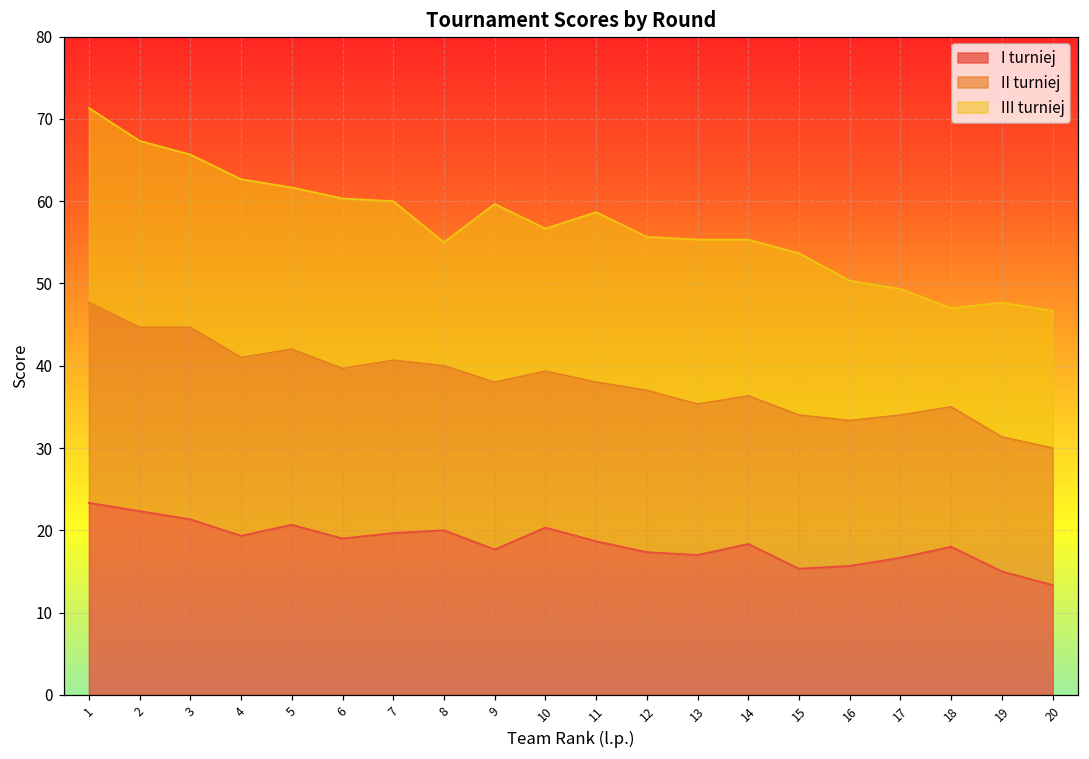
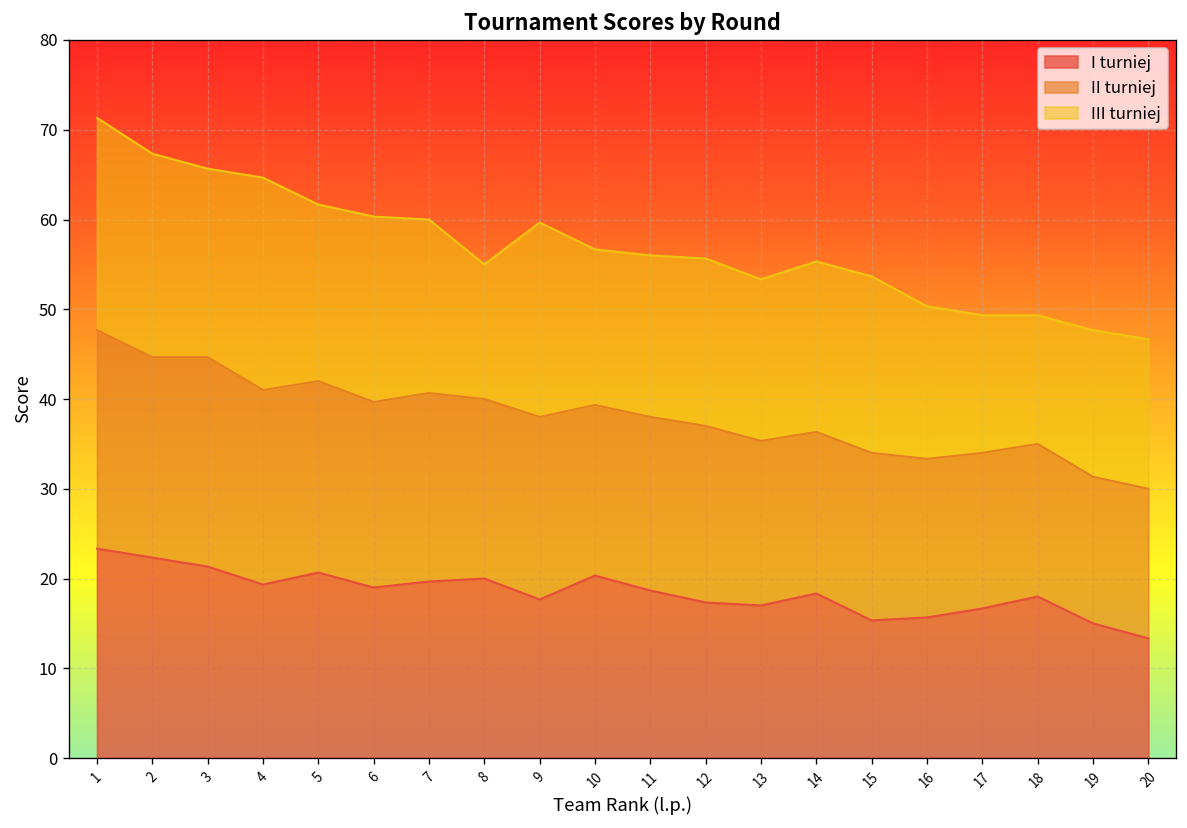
III turniej, 4: 22 -> 24
III turniej, 11: 21 -> 18
III turniej, 13: 20 -> 18
III turniej, 18: 12 -> 14
